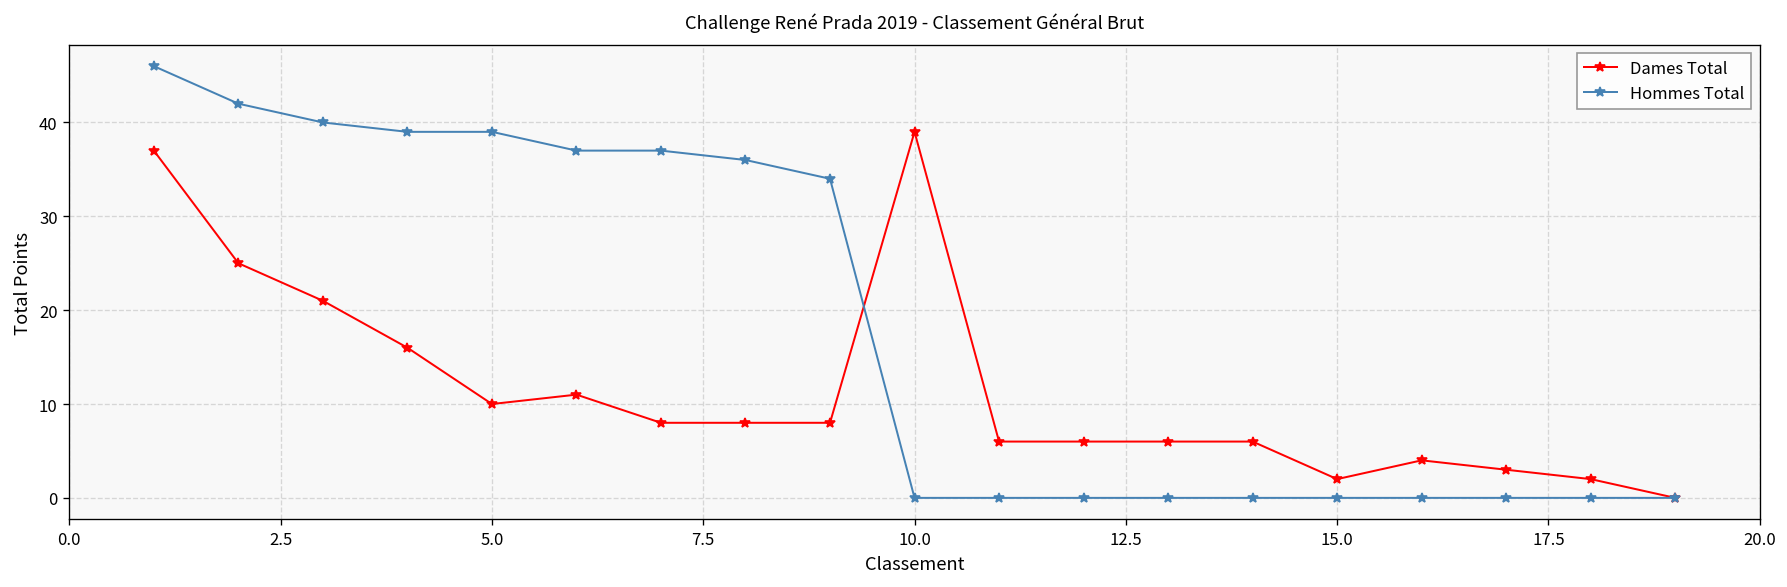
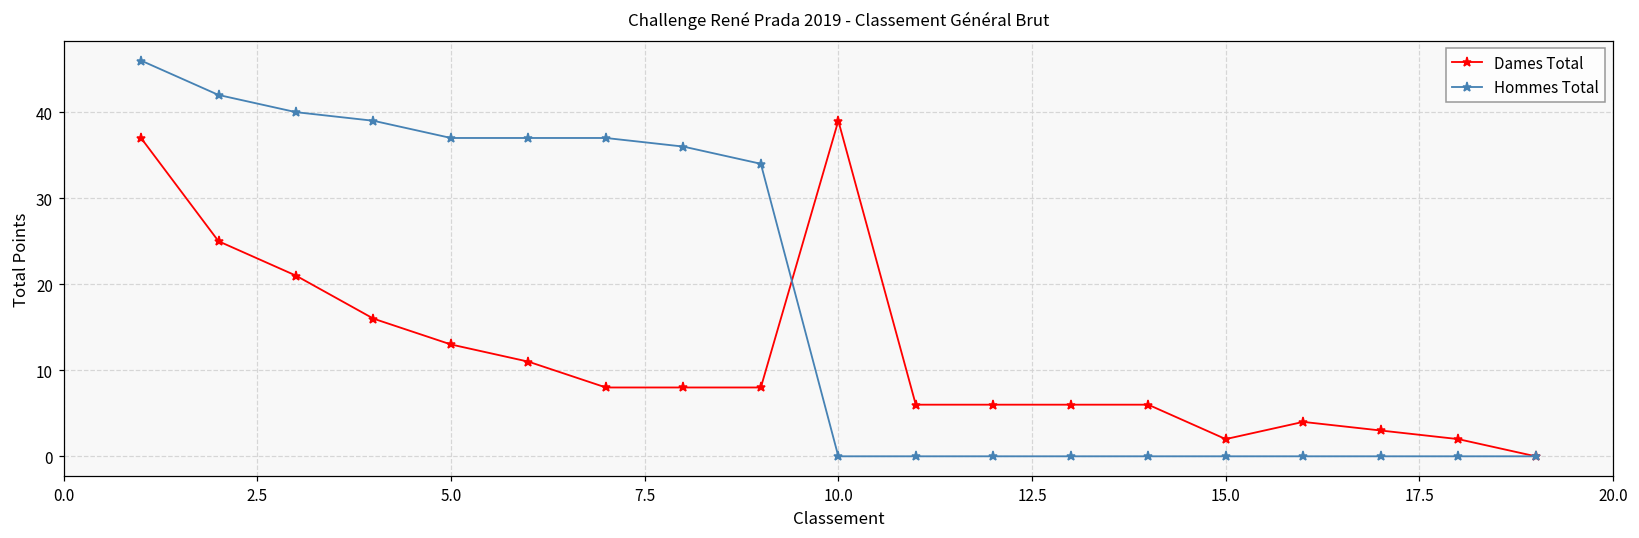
Dames Total, 5.0: 10 -> 13
Hommes Total, 5.0: 39 -> 37
